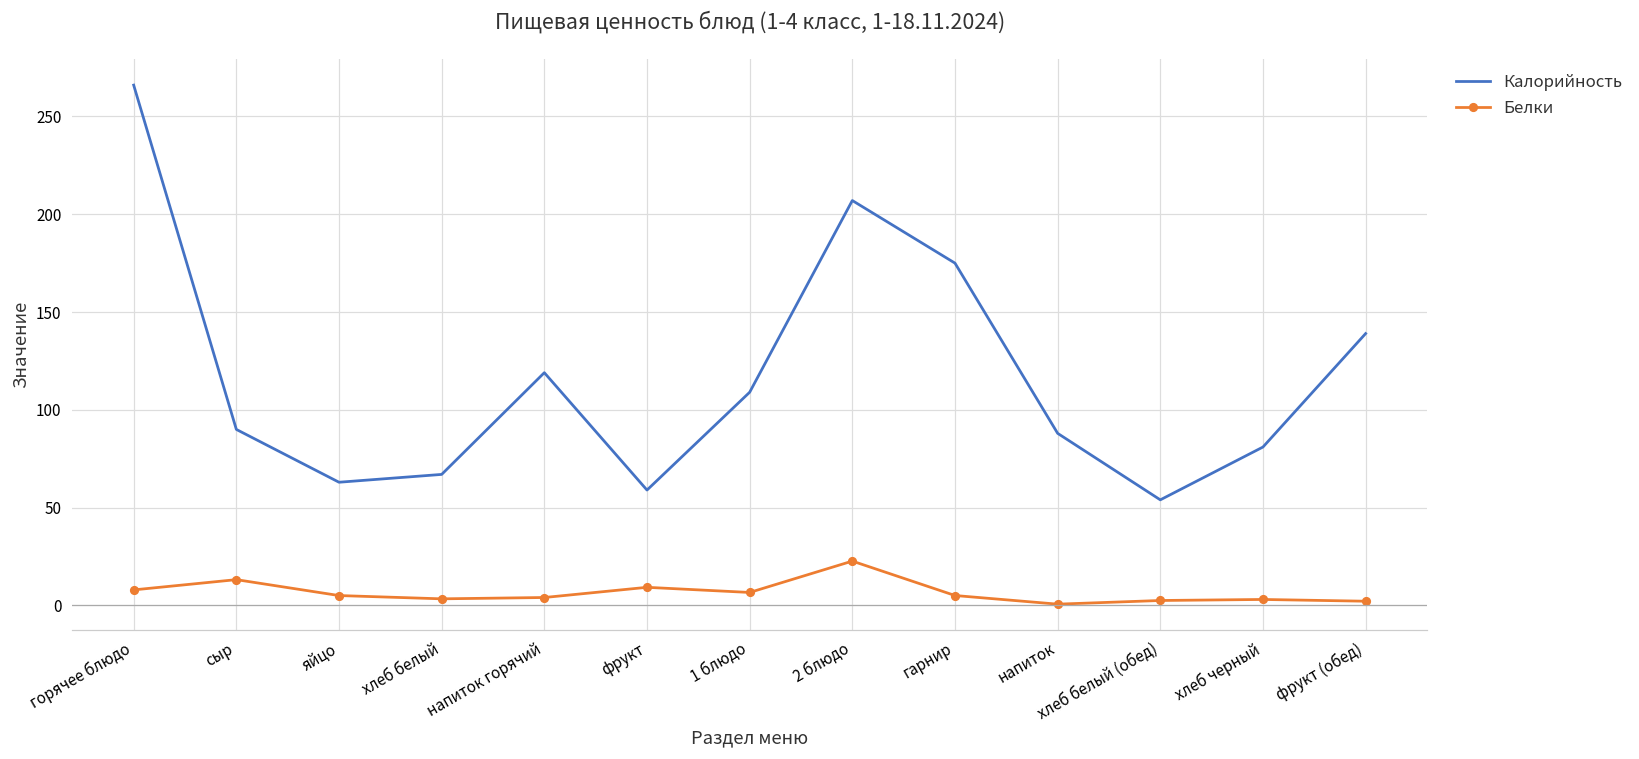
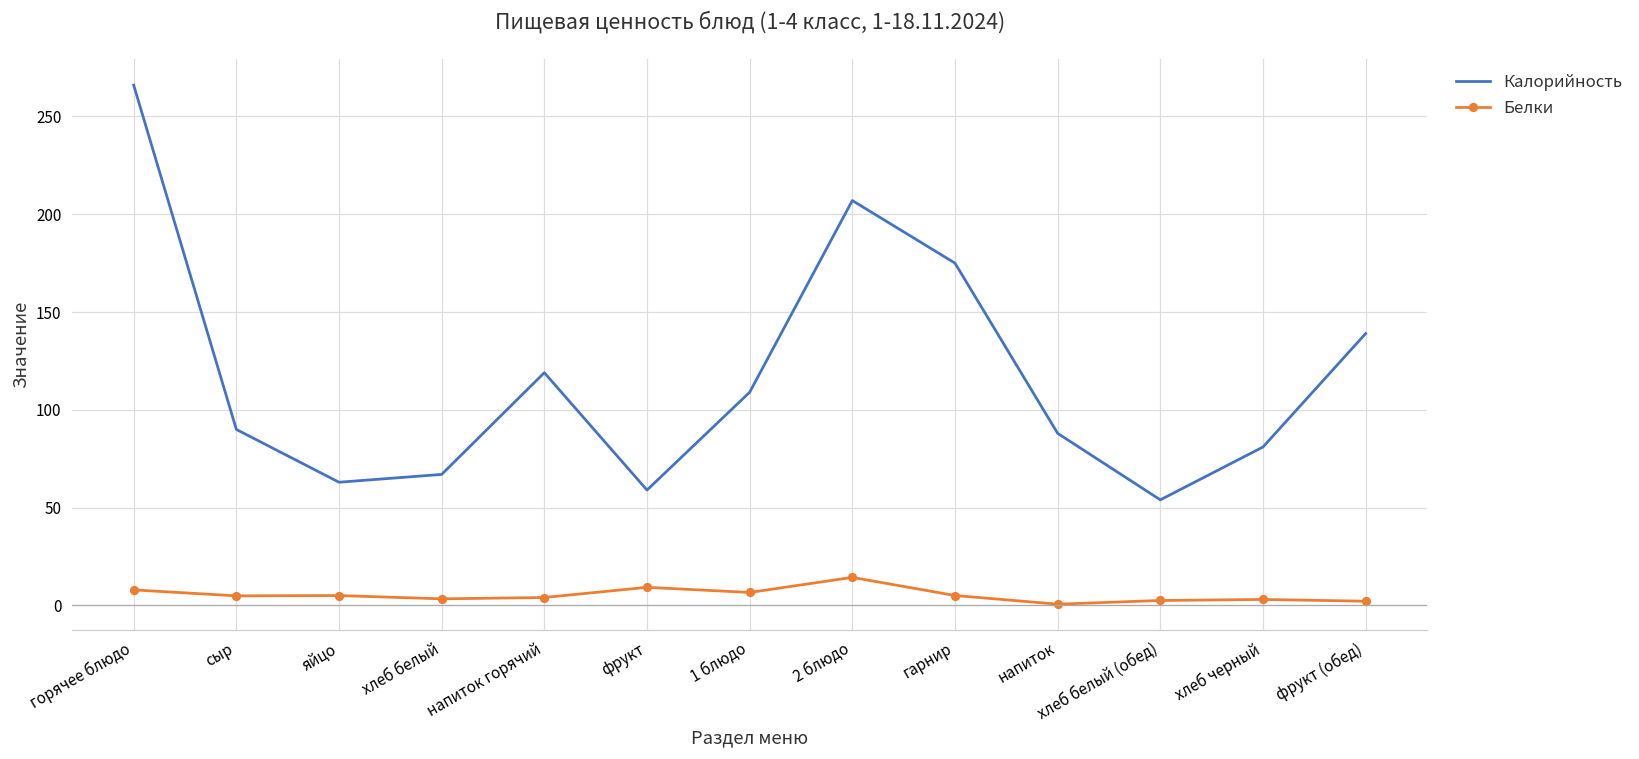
Белки, сыр: 13 -> 5
Белки, 2 блюдо: 23 -> 14
